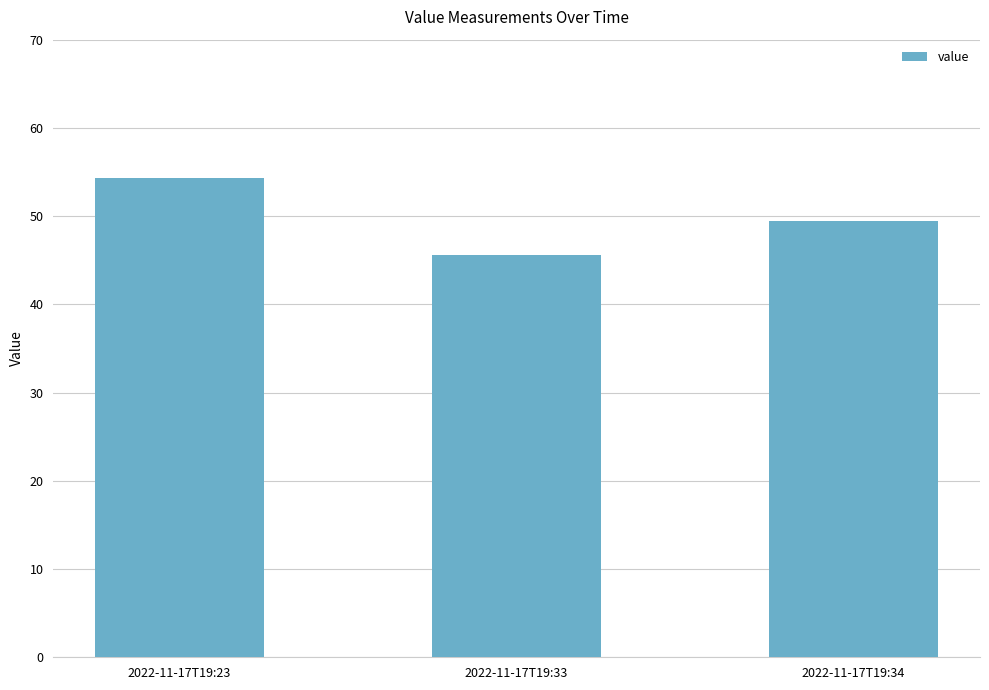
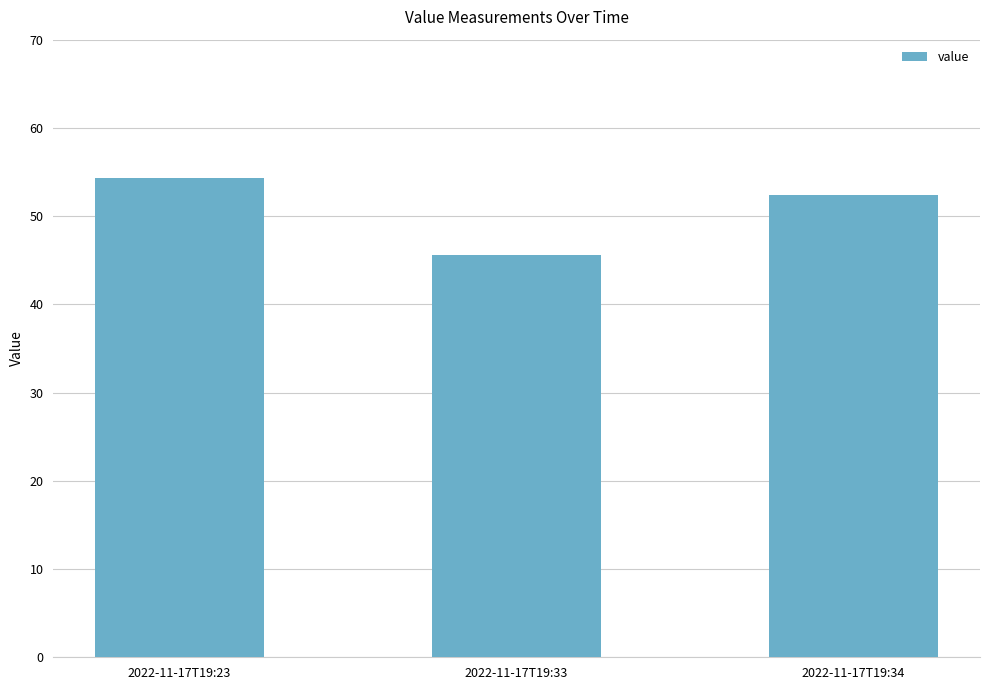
2022-11-17T19:34: 49 -> 52
